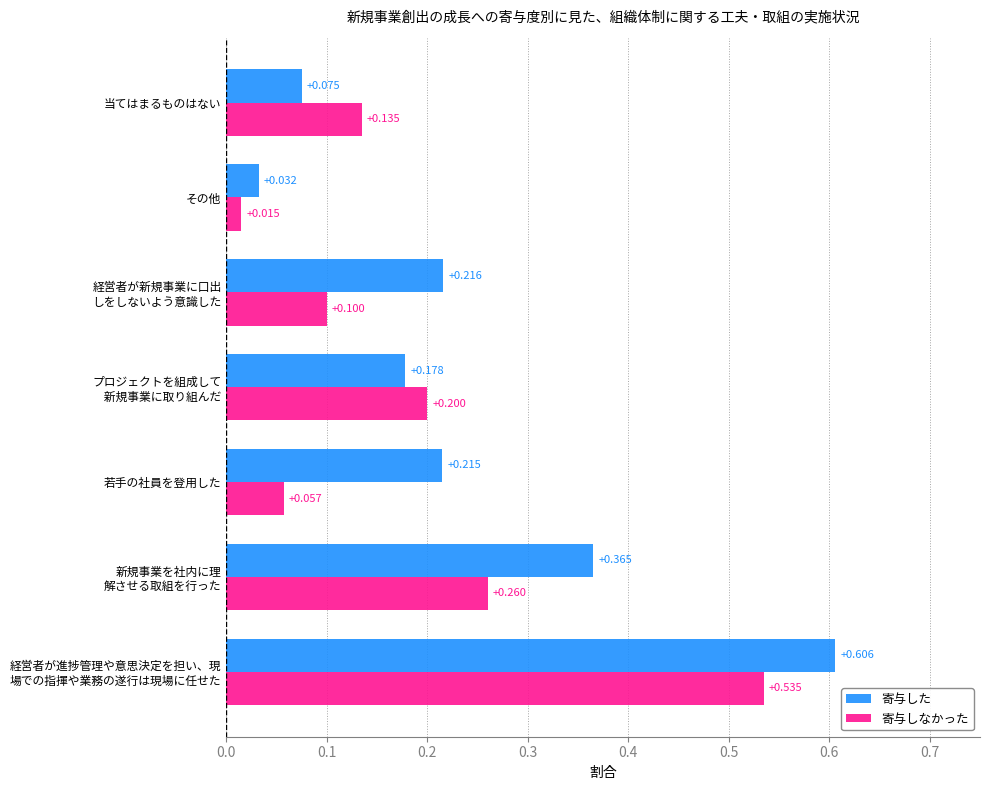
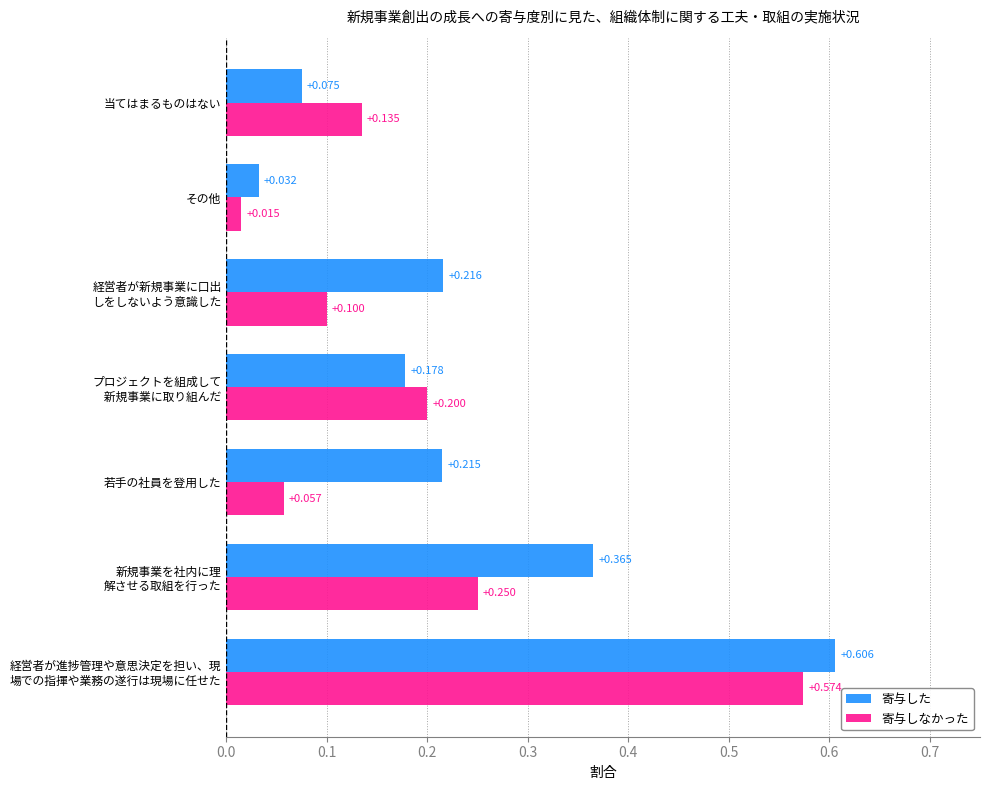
寄与しなかった, 新規事業を社内に理 解させる取組を行った: +0.260 -> +0.250
寄与しなかった, 経営者が進捗管理や意思決定を担い、現 場での指揮や業務の遂行は現場に任せた: +0.535 -> +0.574
